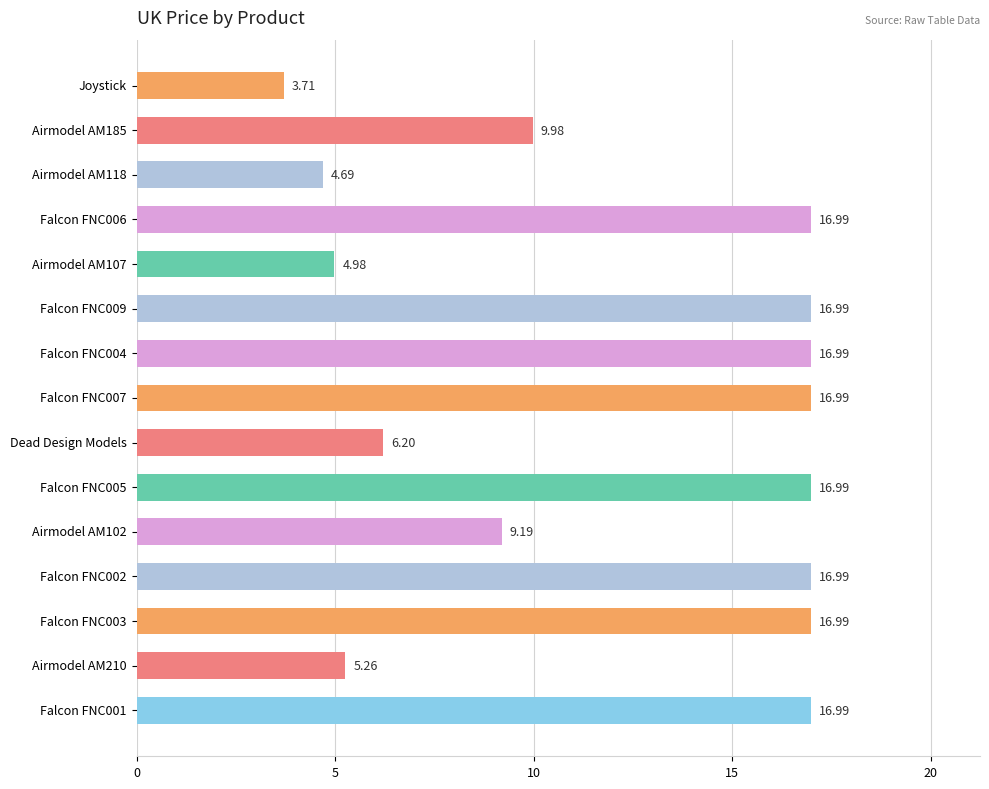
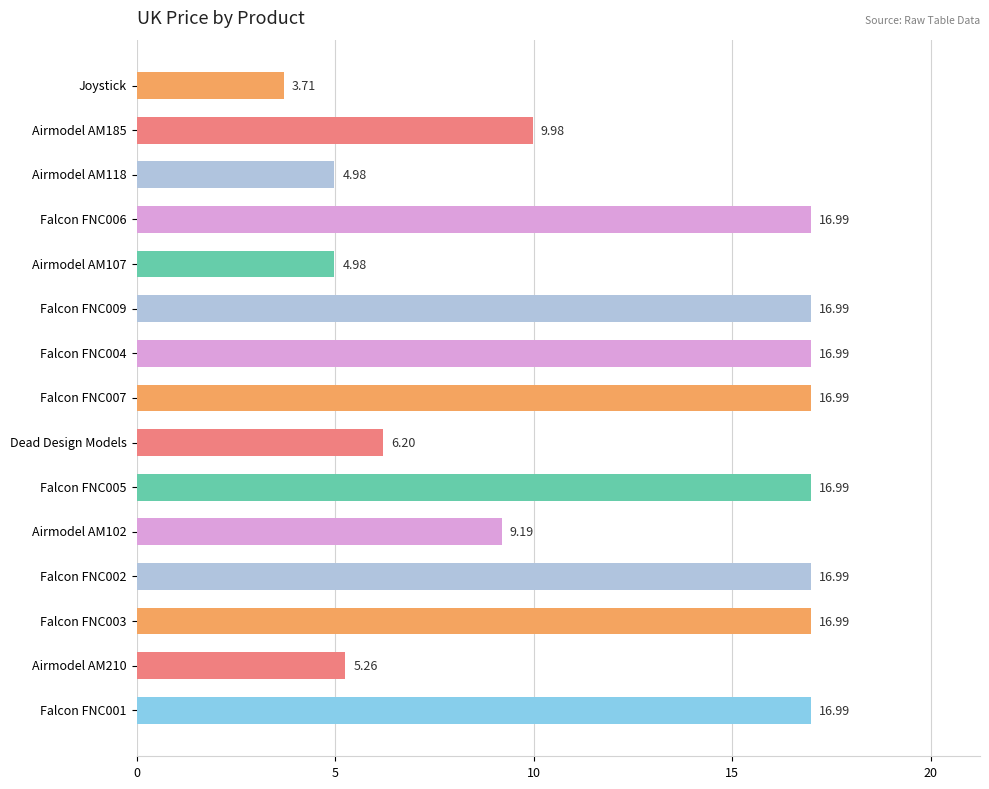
Airmodel AM118: 4.69 -> 4.98
